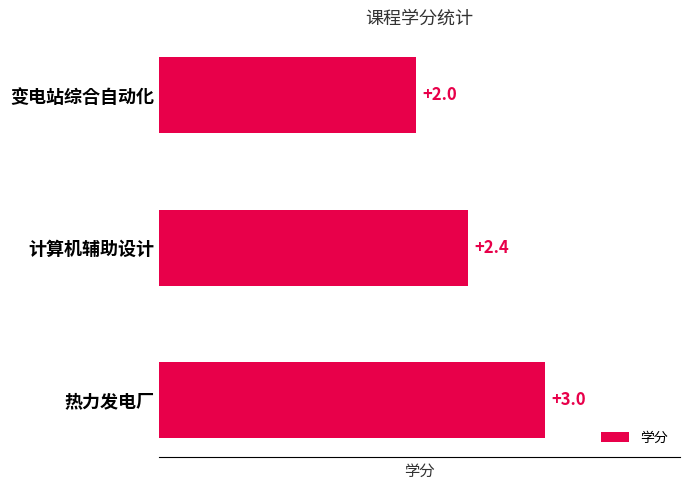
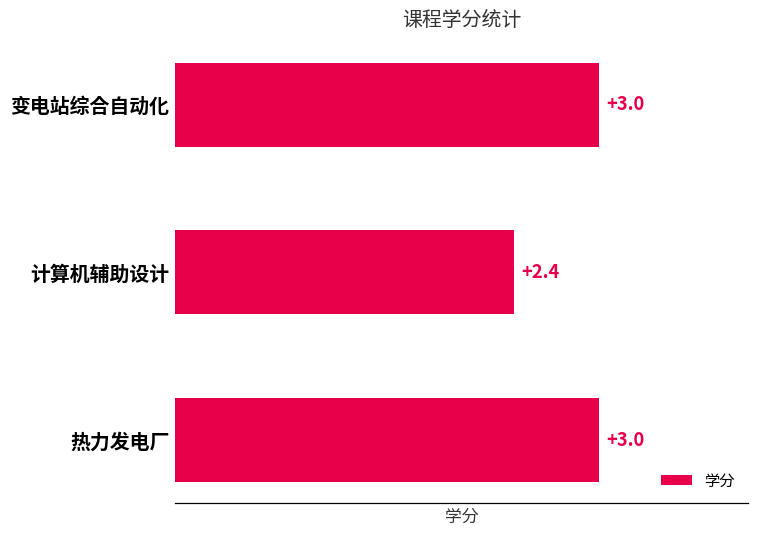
变电站综合自动化: +2.0 -> +3.0
